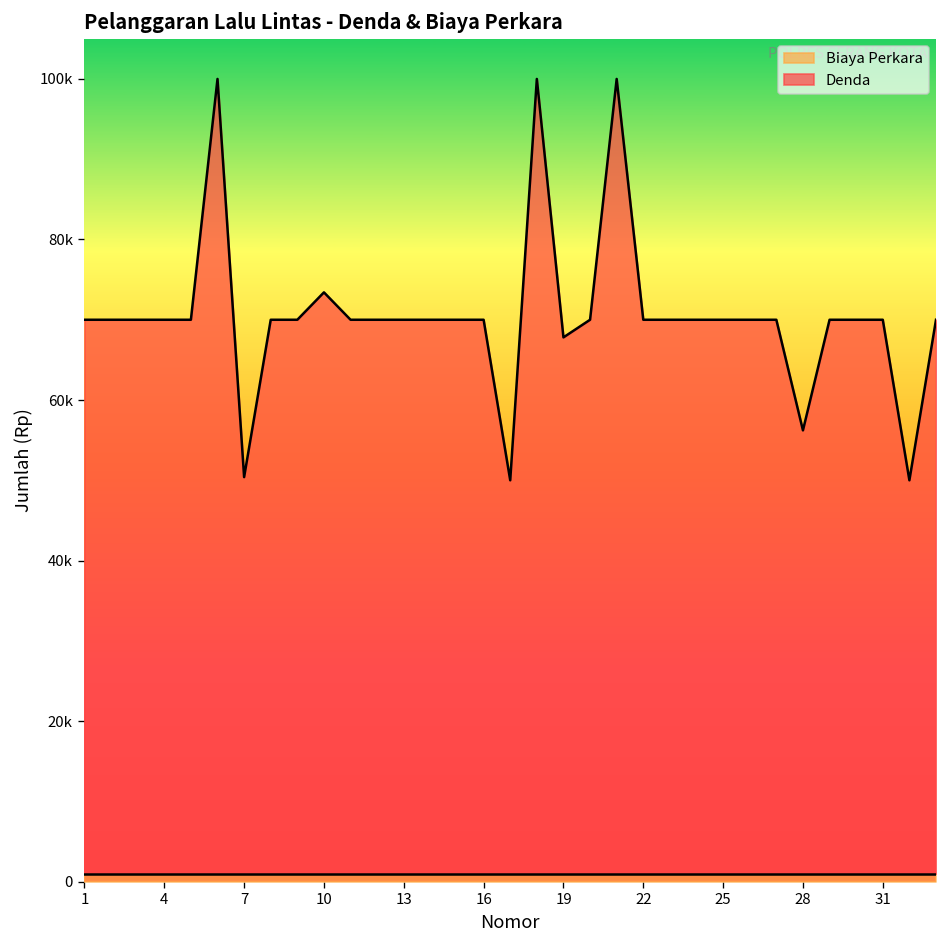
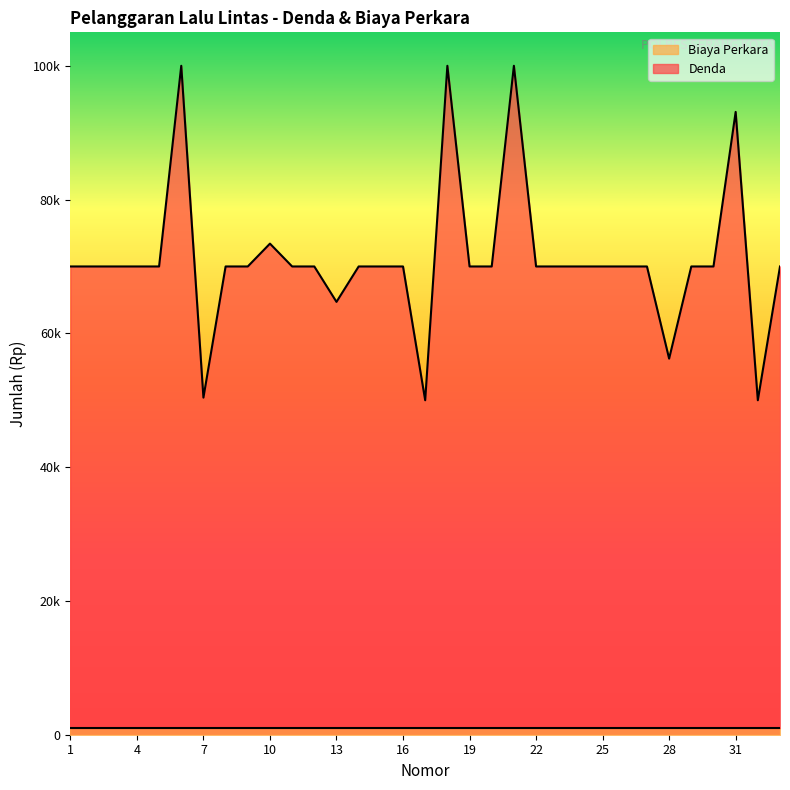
Denda, 13: 70000 -> 65000
Denda, 19: 68000 -> 70000
Denda, 31: 70000 -> 93000
